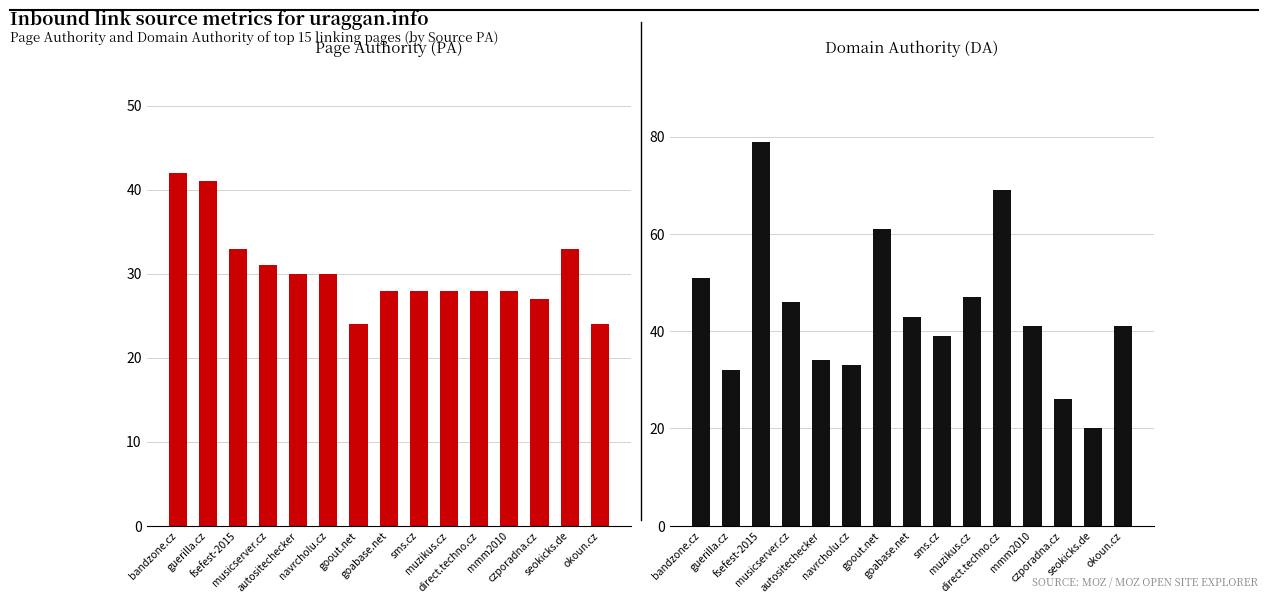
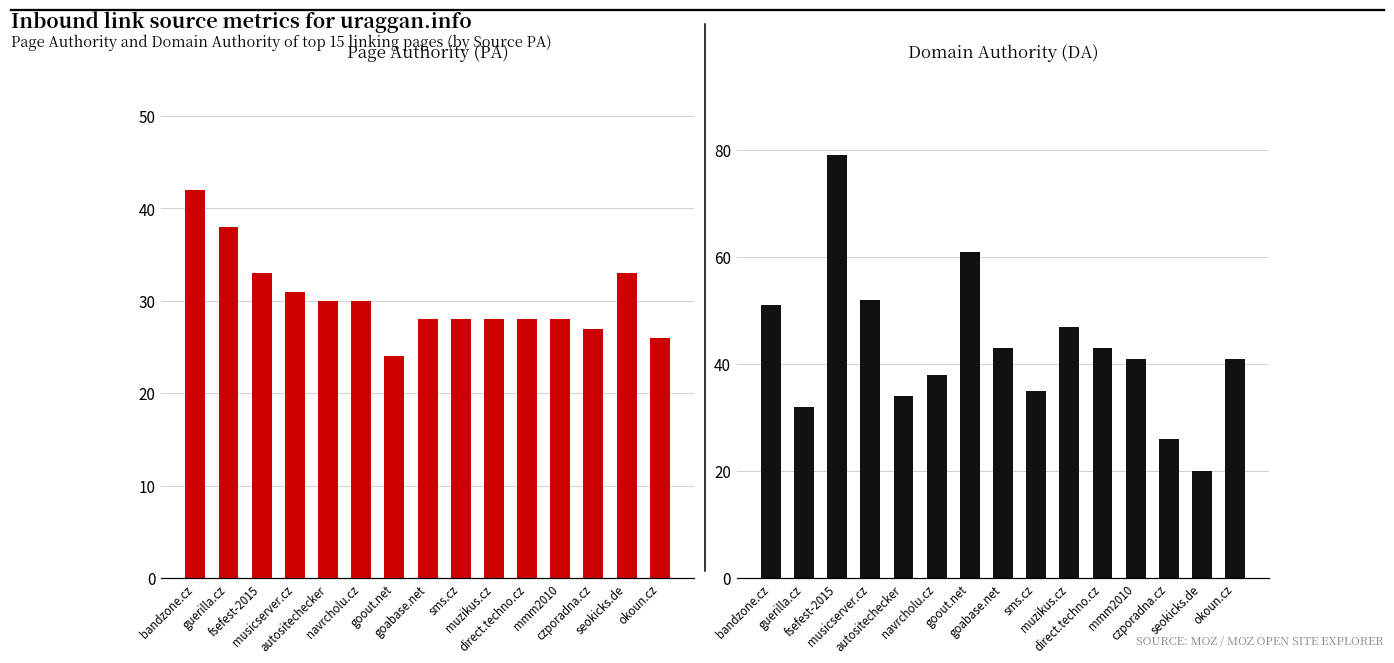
Page Authority (PA), guerilla.cz: 41 -> 38
Page Authority (PA), okoun.cz: 24 -> 26
Domain Authority (DA), musicserver.cz: 46 -> 52
Domain Authority (DA), navrcholu.cz: 33 -> 38
Domain Authority (DA), sms.cz: 39 -> 35
Domain Authority (DA), direct.techno.cz: 69 -> 43
